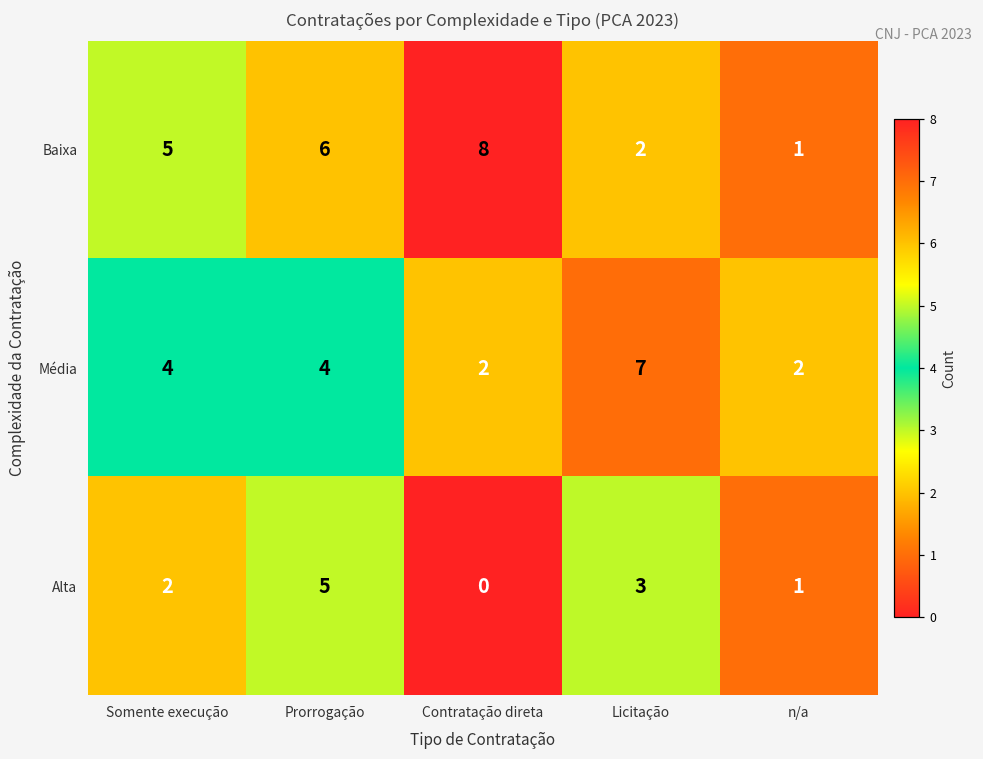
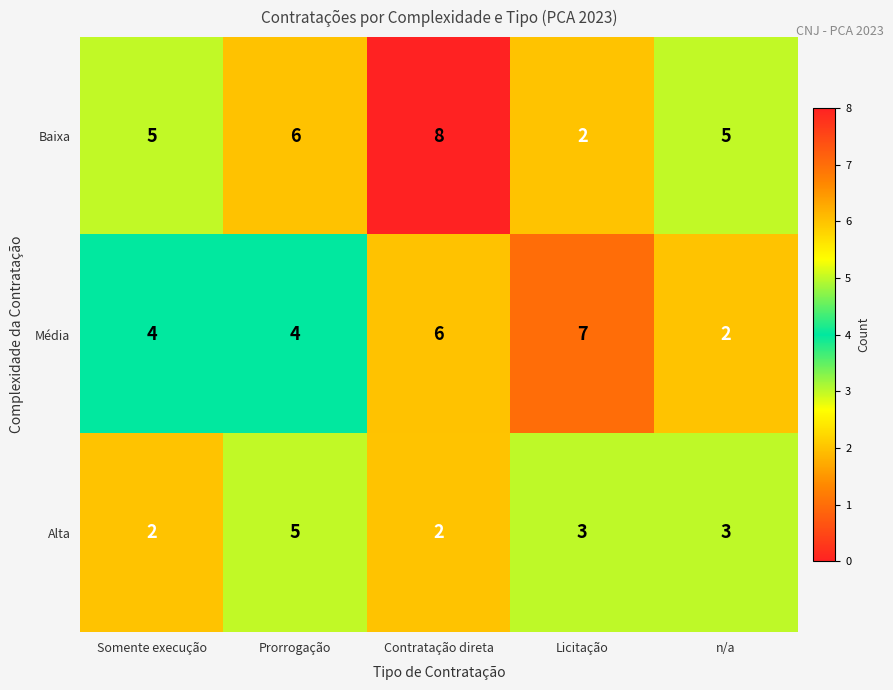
Baixa, n/a: 1 -> 5
Média, Contratação direta: 2 -> 6
Alta, Contratação direta: 0 -> 2
Alta, n/a: 1 -> 3
